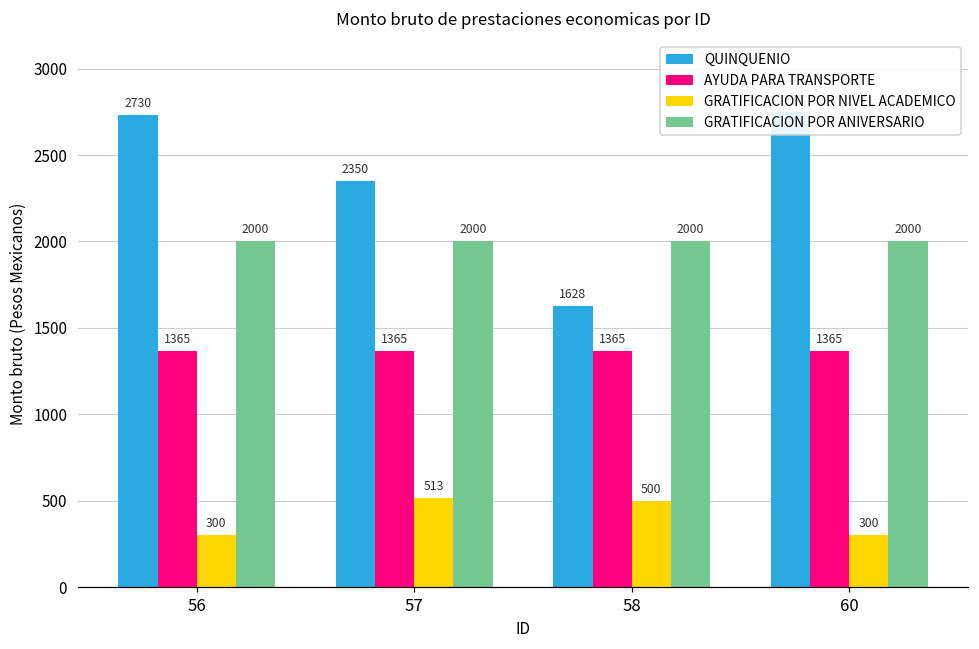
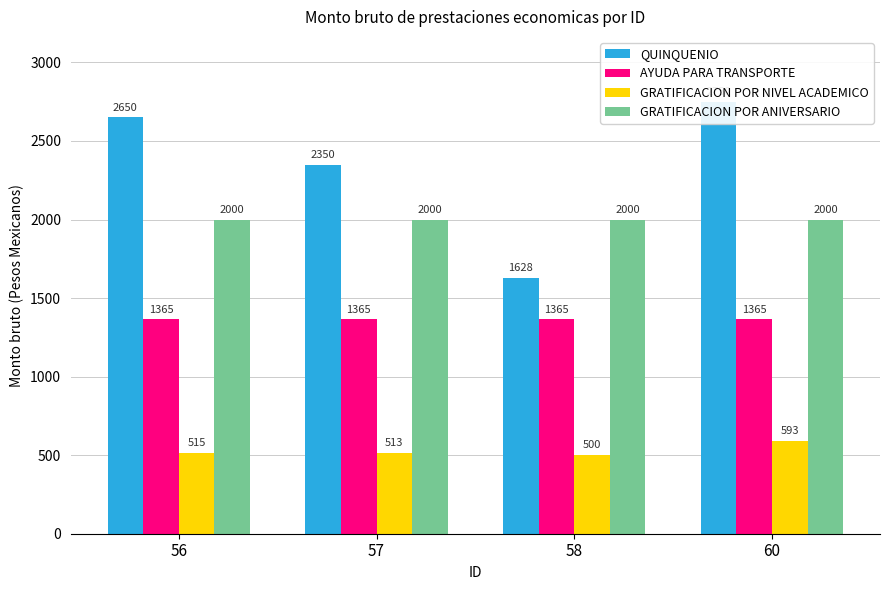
QUINQUENIO, 56: 2730 -> 2650
GRATIFICACION POR NIVEL ACADEMICO, 56: 300 -> 515
GRATIFICACION POR NIVEL ACADEMICO, 60: 300 -> 593
